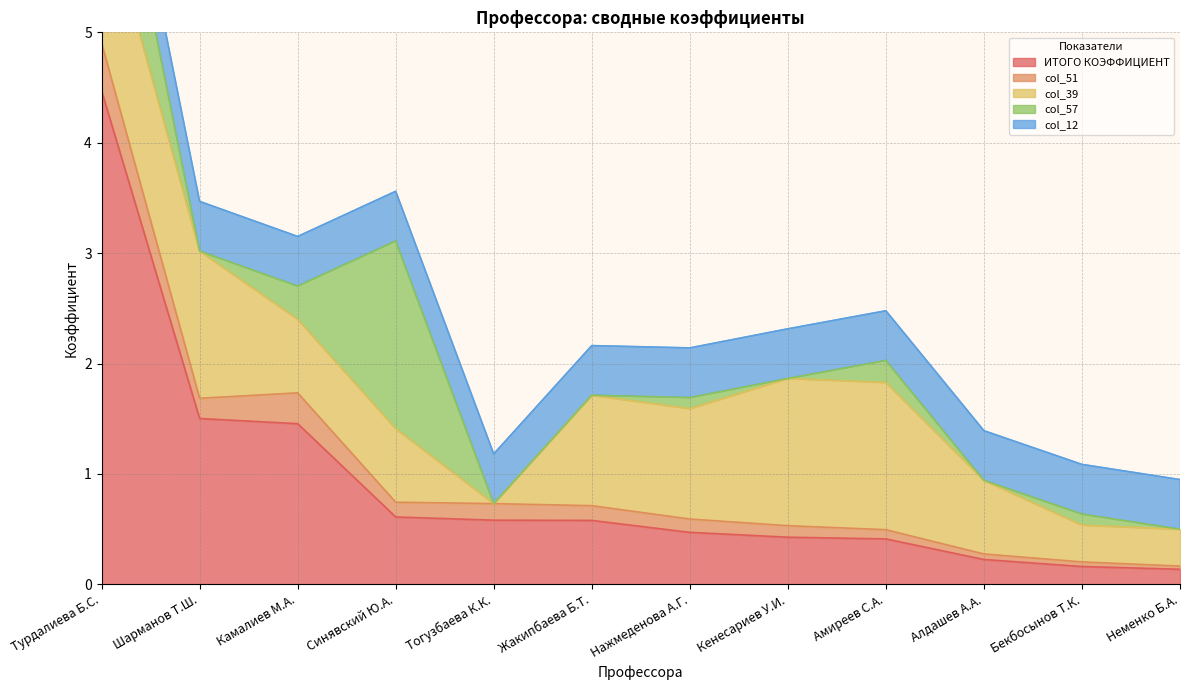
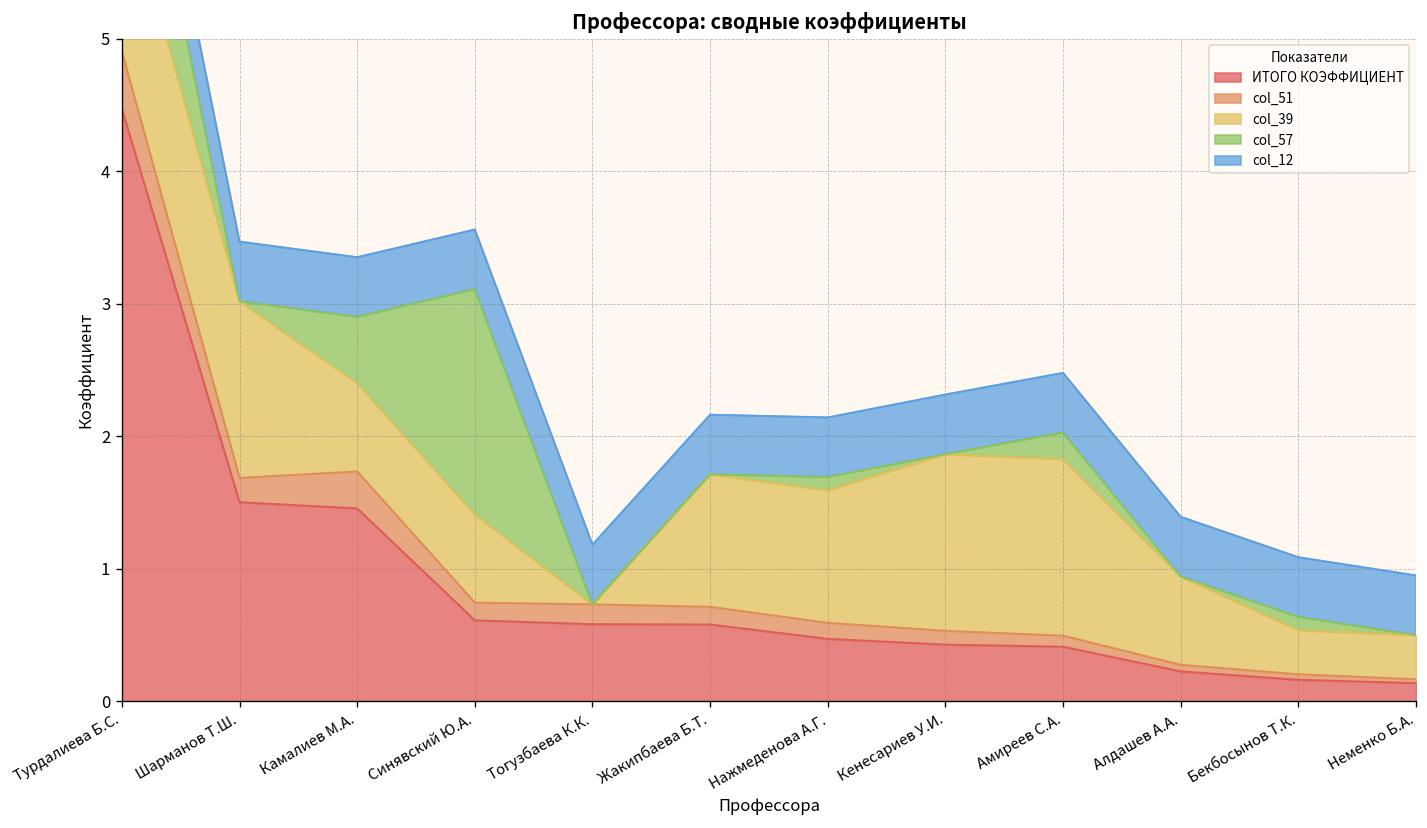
col_57, Камалиев М.А.: 0.3 -> 0.5
